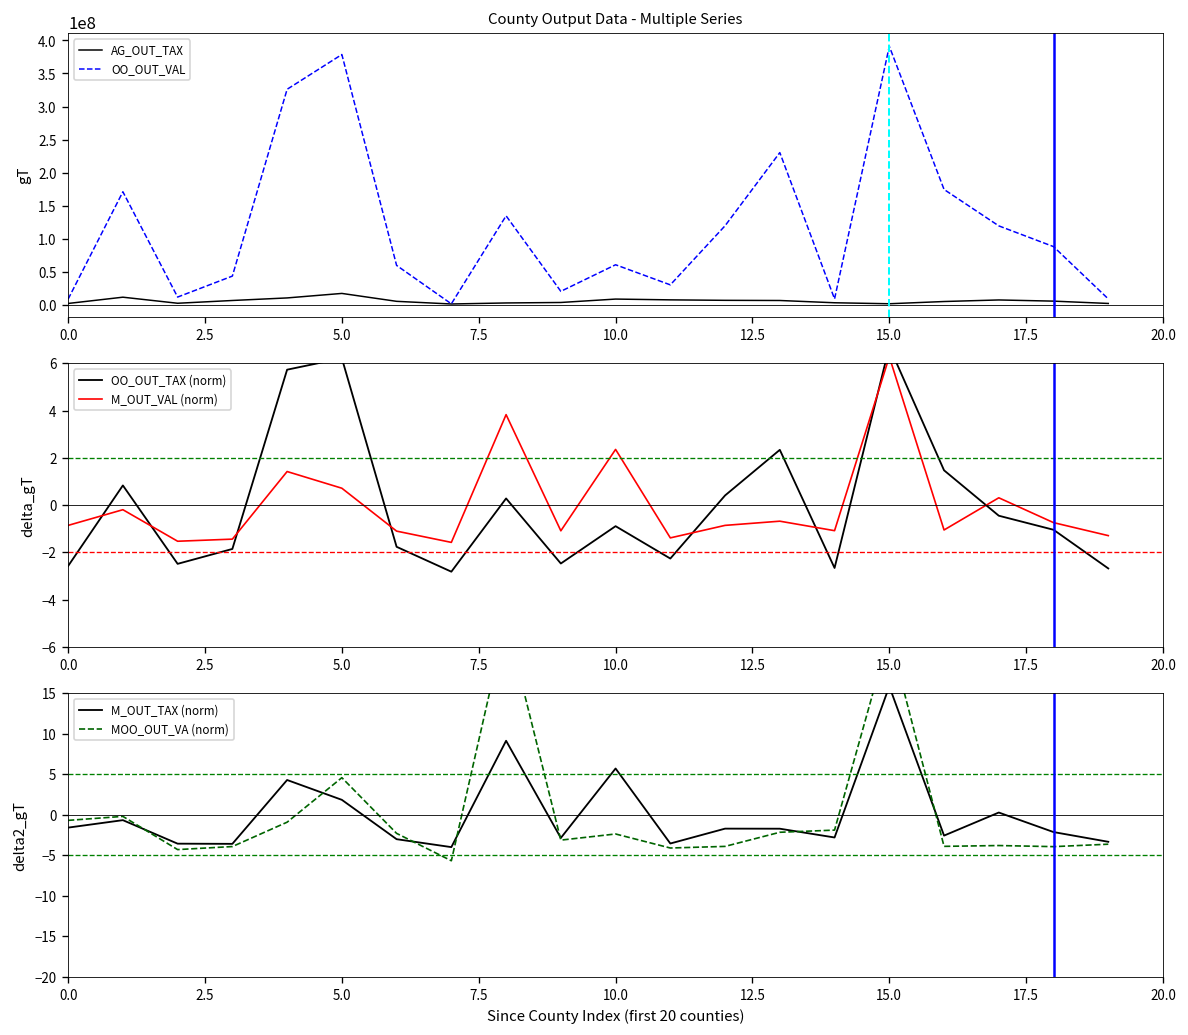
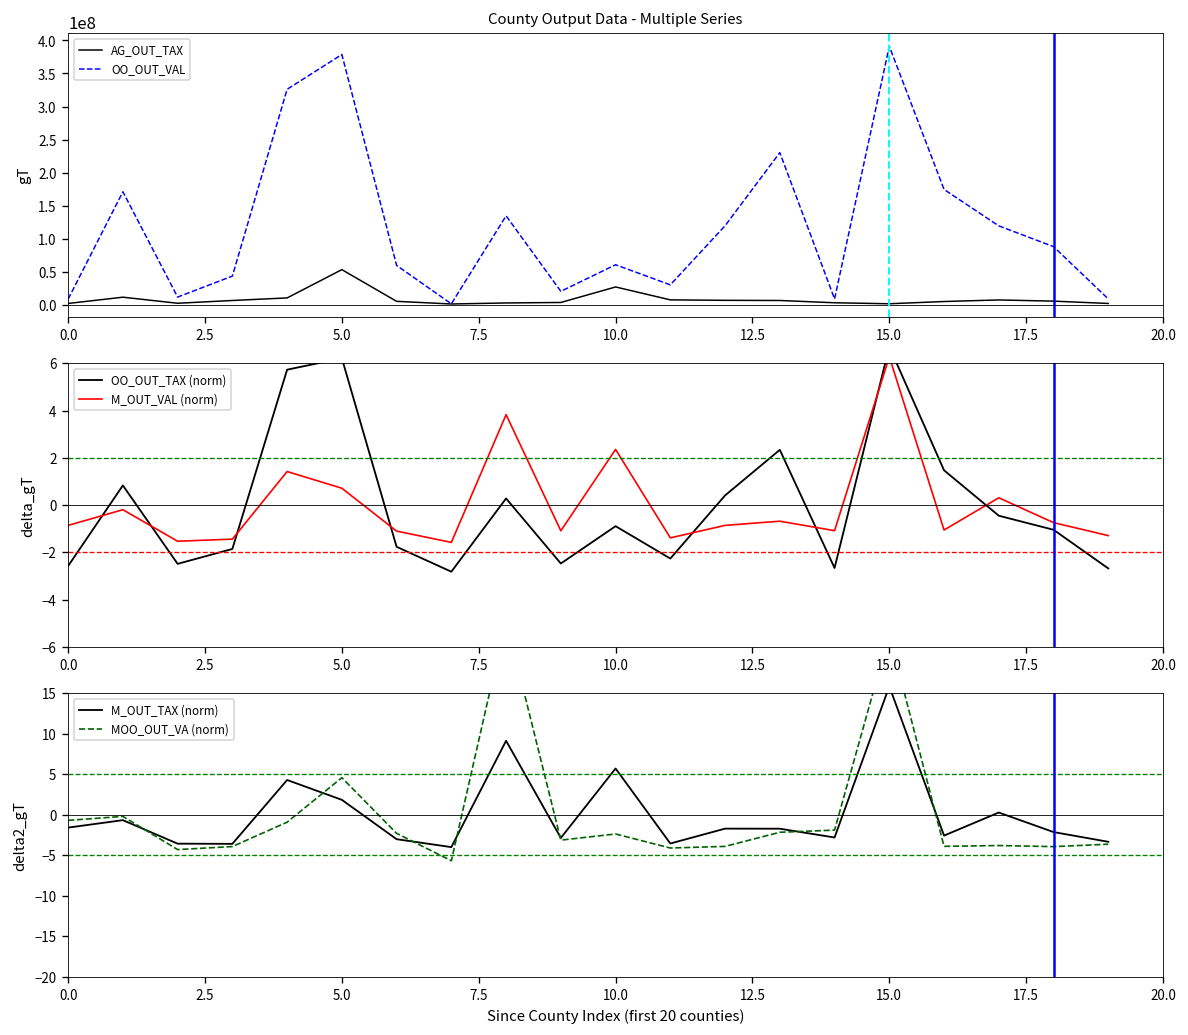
County Output Data - Multiple Series, AG_OUT_TAX, 5.0: 20000000 -> 50000000
County Output Data - Multiple Series, AG_OUT_TAX, 10.0: 10000000 -> 30000000
